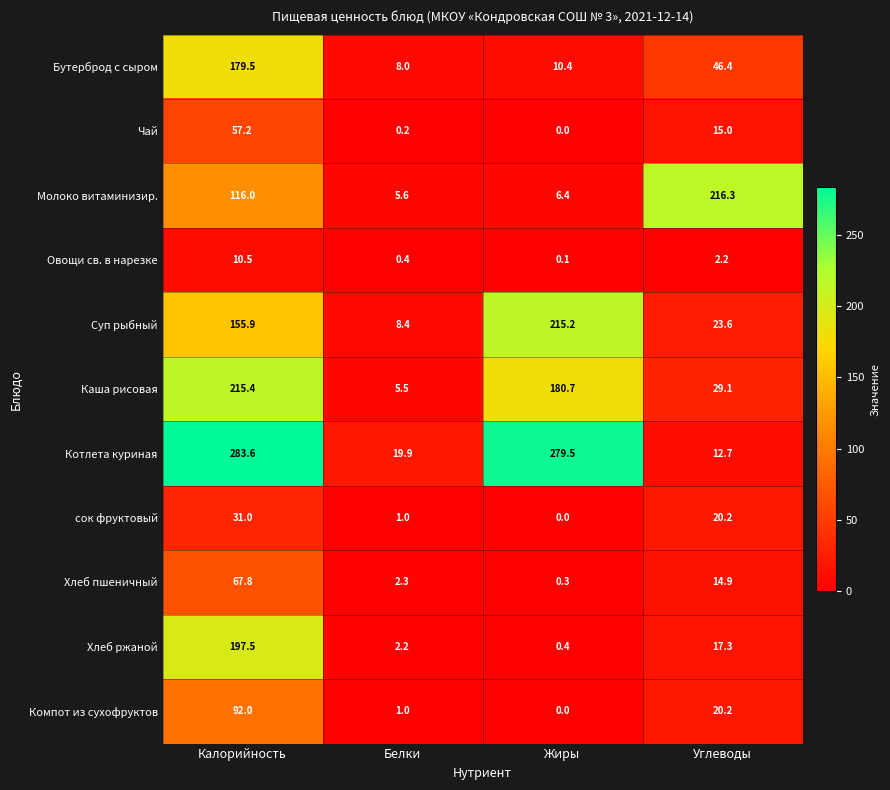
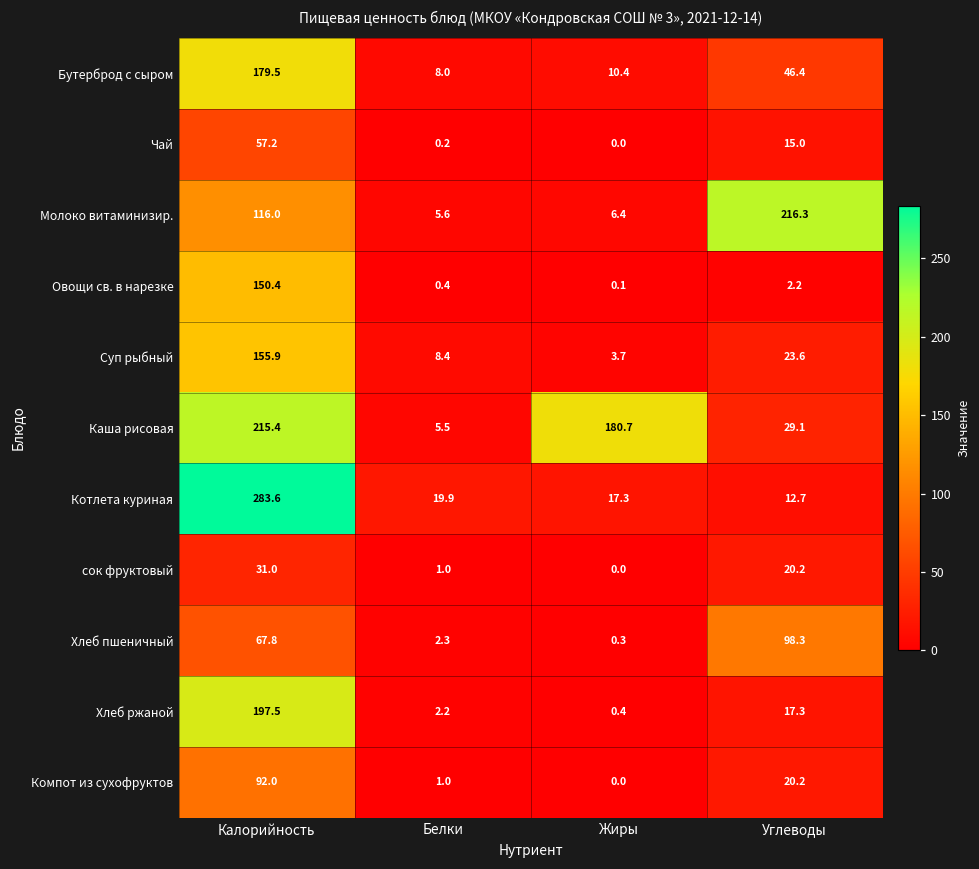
Овощи св. в нарезке, Калорийность: 10.5 -> 150.4
Суп рыбный, Жиры: 215.2 -> 3.7
Котлета куриная, Жиры: 279.5 -> 17.3
Хлеб пшеничный, Углеводы: 14.9 -> 98.3
